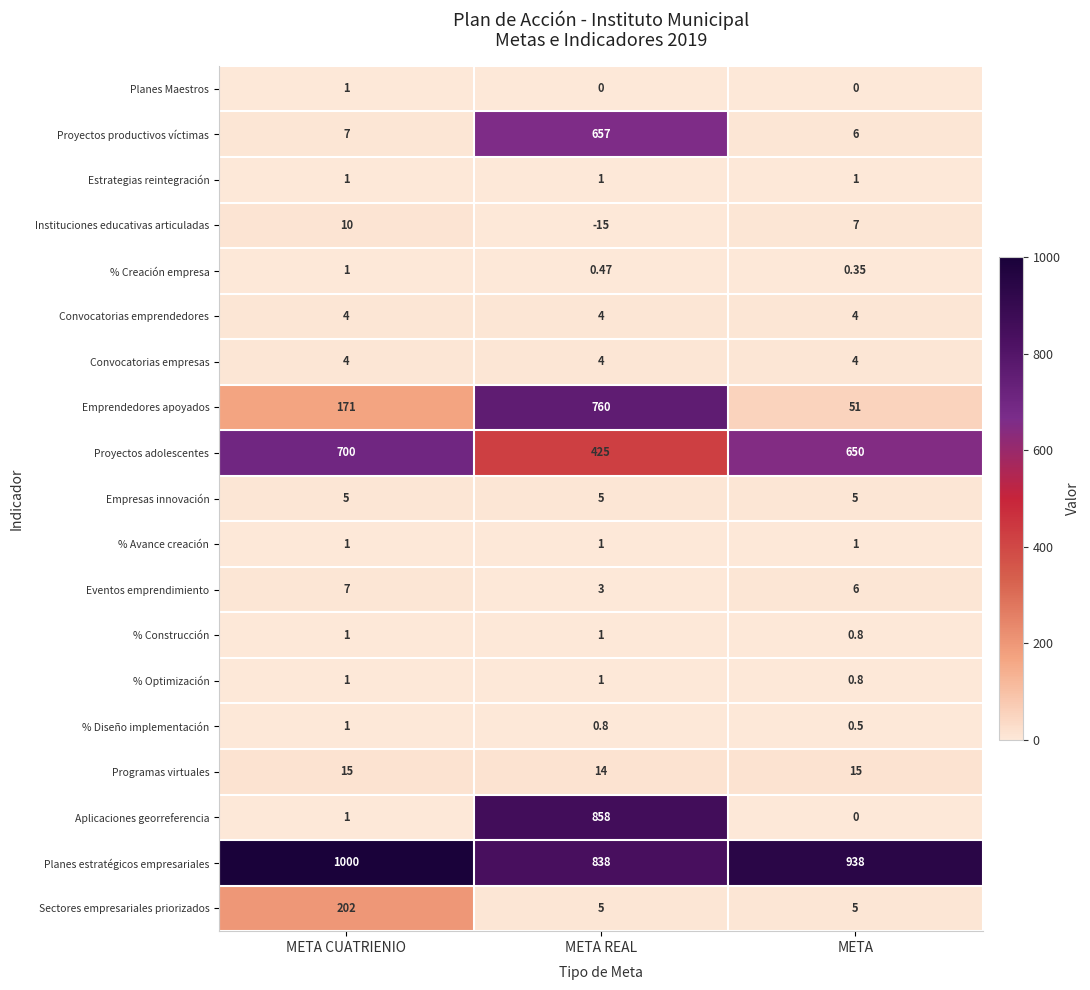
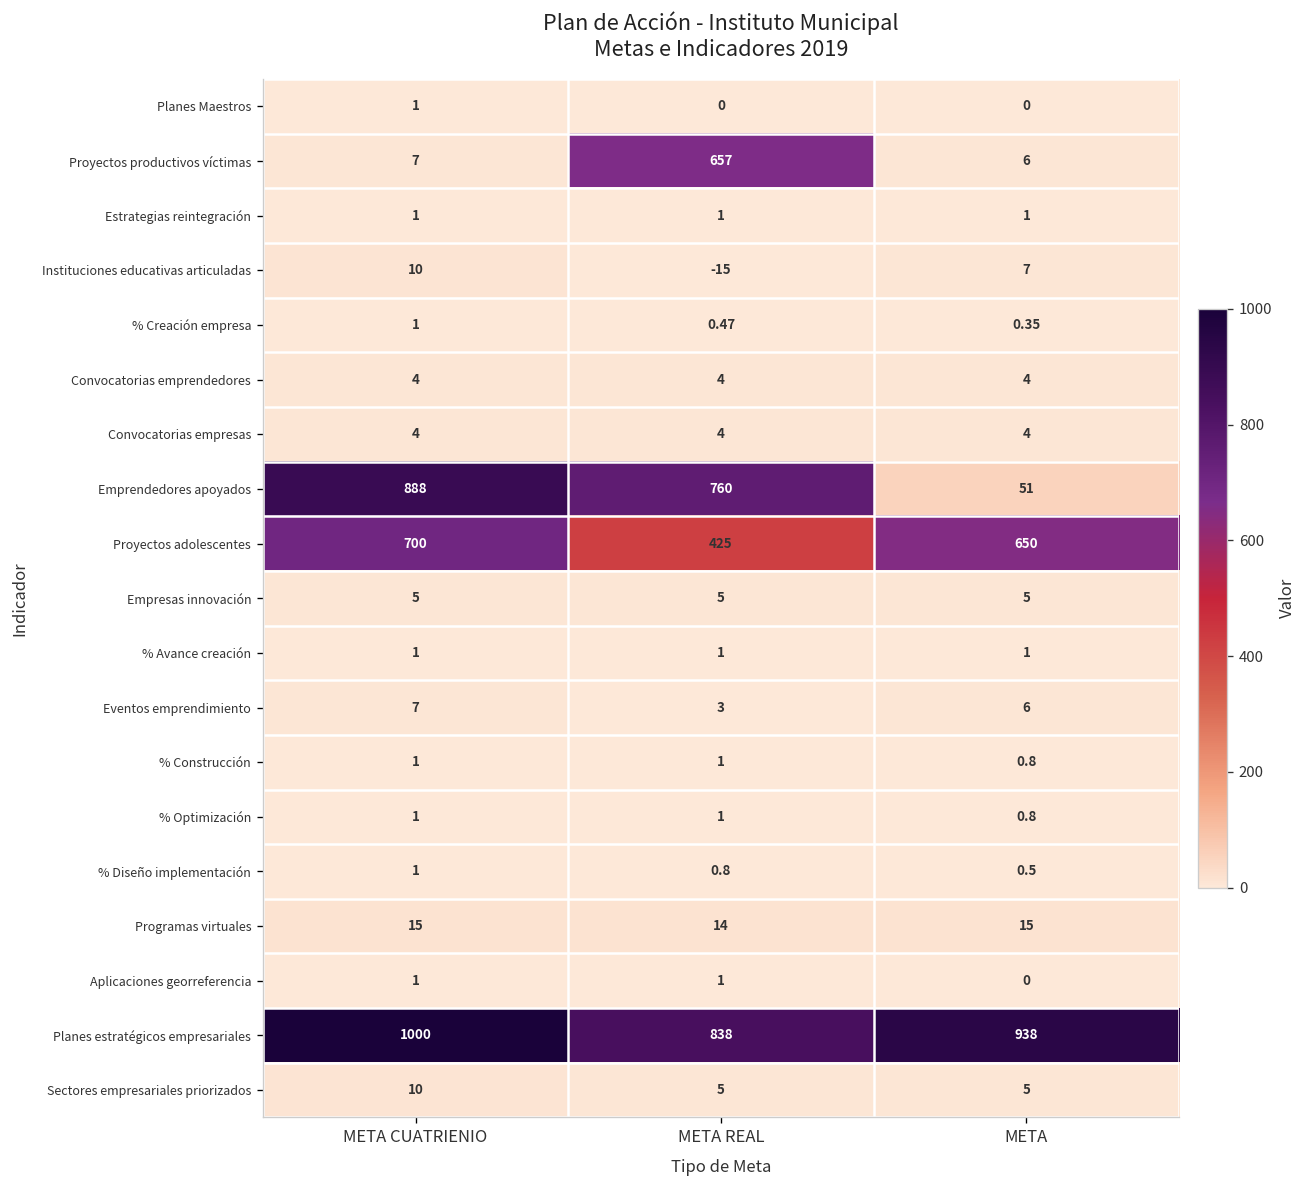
Emprendedores apoyados, META CUATRIENIO: 171 -> 888
Aplicaciones georreferencia, META REAL: 858 -> 1
Sectores empresariales priorizados, META CUATRIENIO: 202 -> 10
